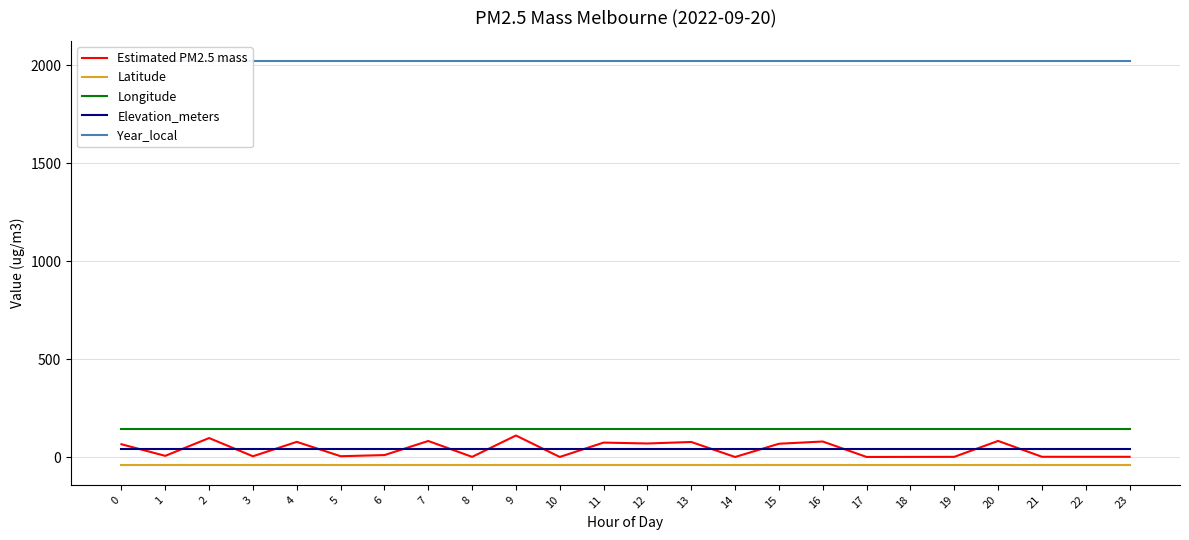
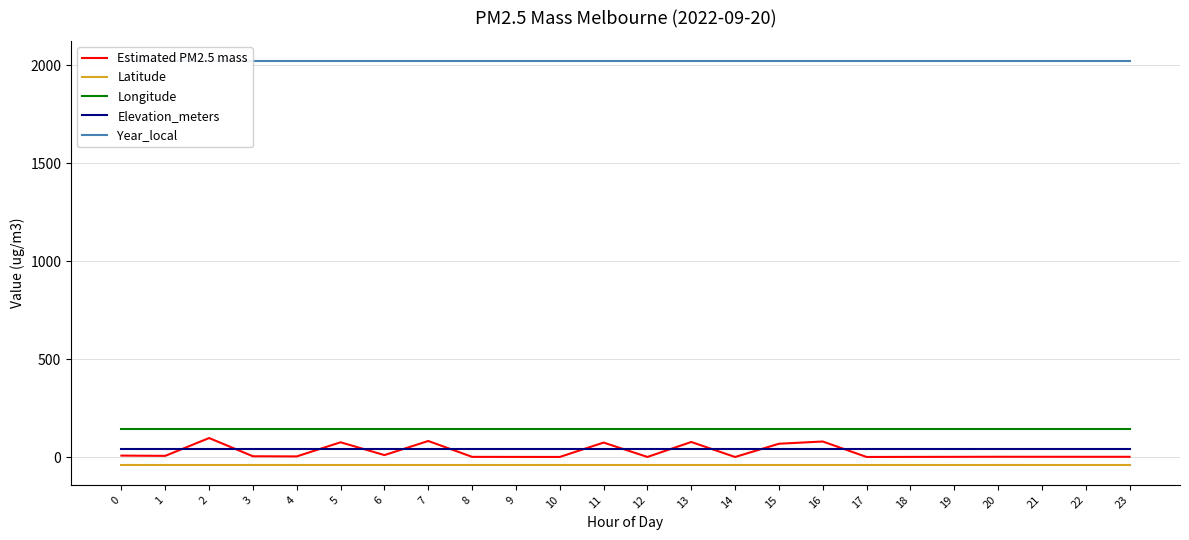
Estimated PM2.5 mass, 0: 70 -> 10
Estimated PM2.5 mass, 4: 80 -> 0
Estimated PM2.5 mass, 5: 10 -> 80
Estimated PM2.5 mass, 9: 110 -> 0
Estimated PM2.5 mass, 12: 70 -> 0
Estimated PM2.5 mass, 20: 80 -> 0
